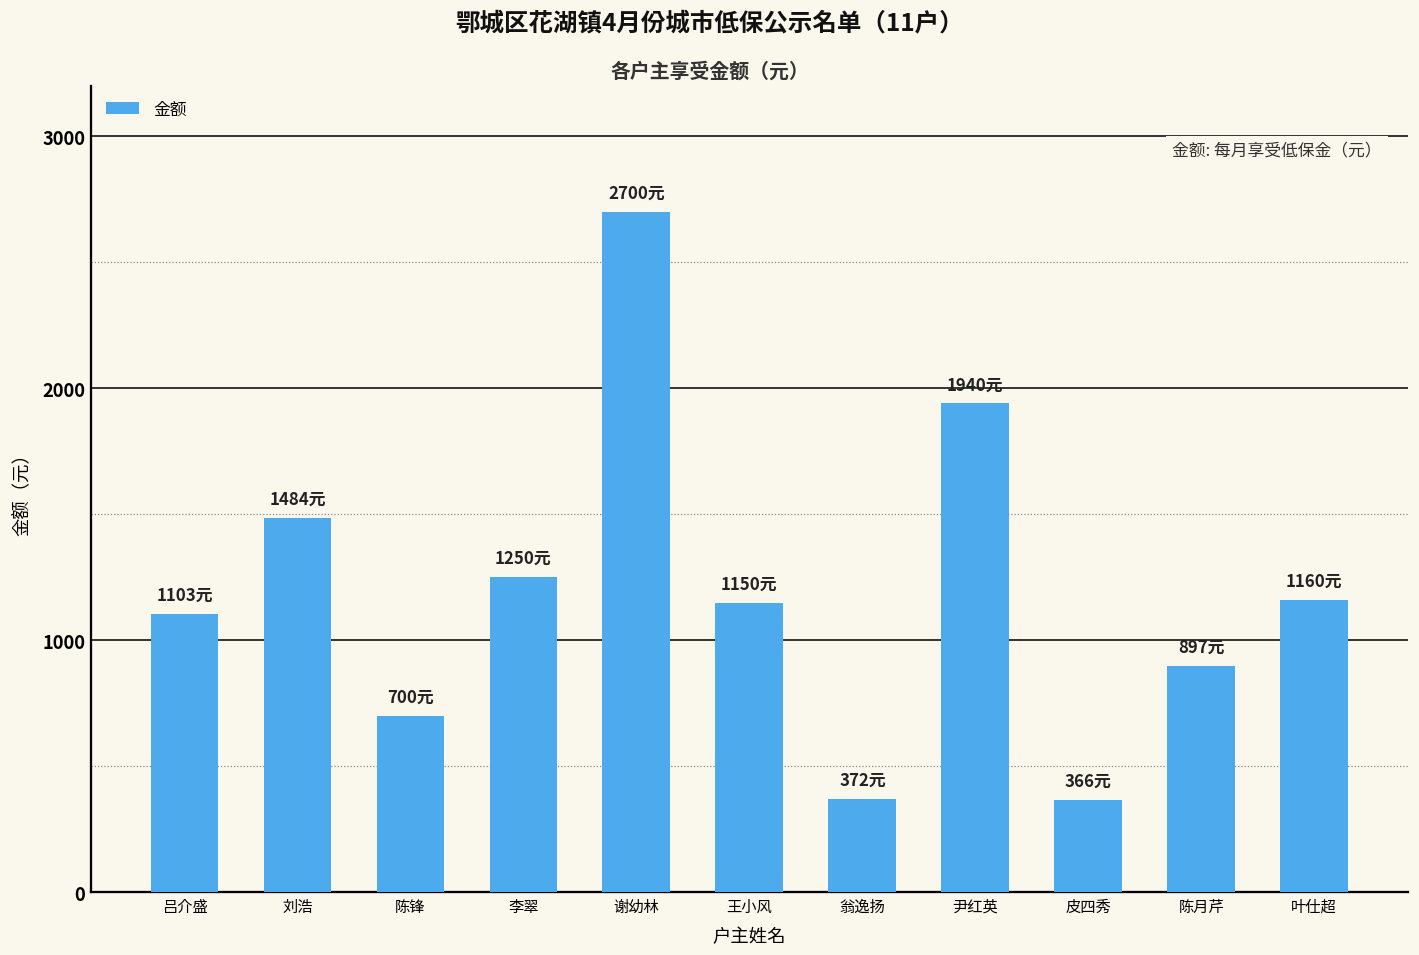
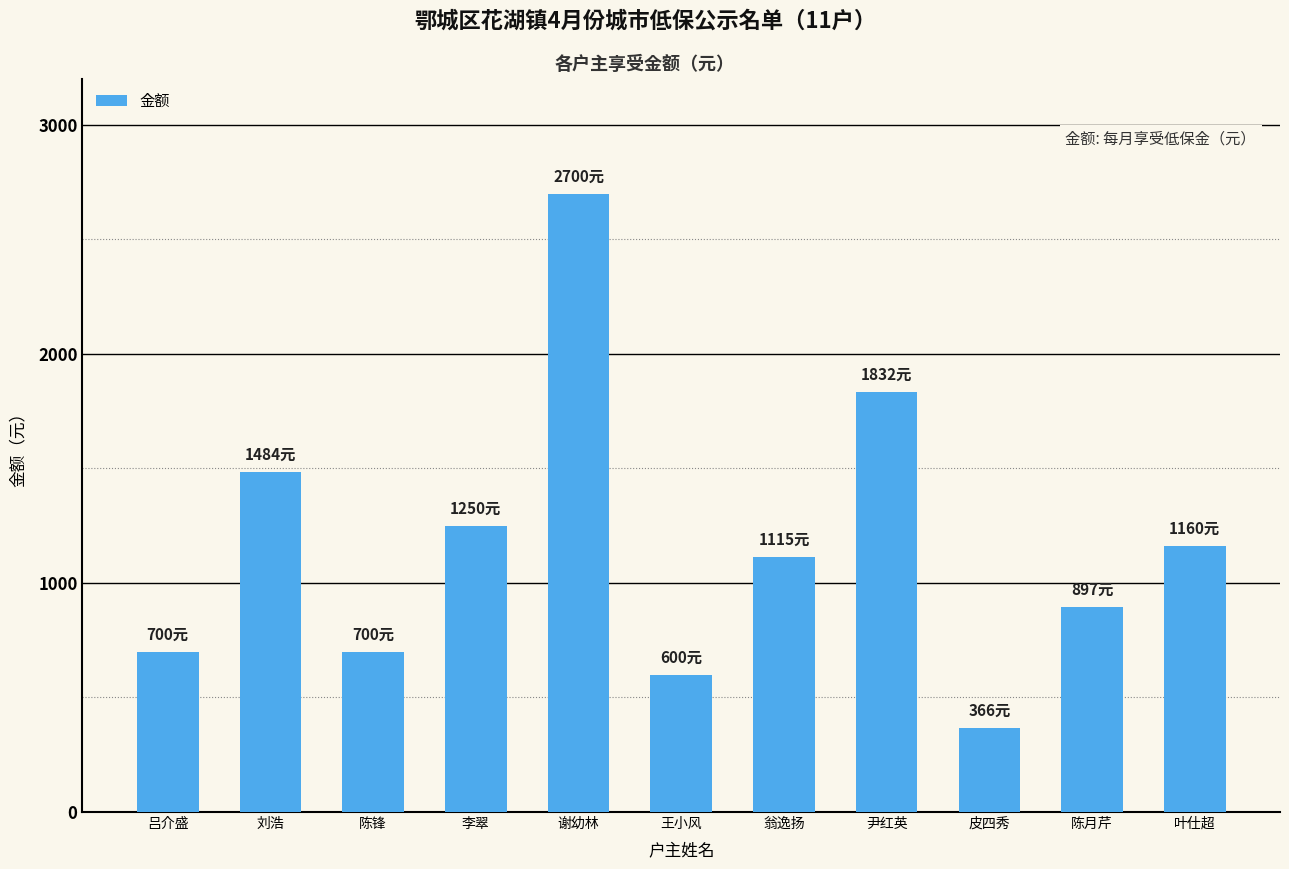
吕介盛: 1103元 -> 700元
王小风: 1150元 -> 600元
翁逸扬: 372元 -> 1115元
尹红英: 1940元 -> 1832元
